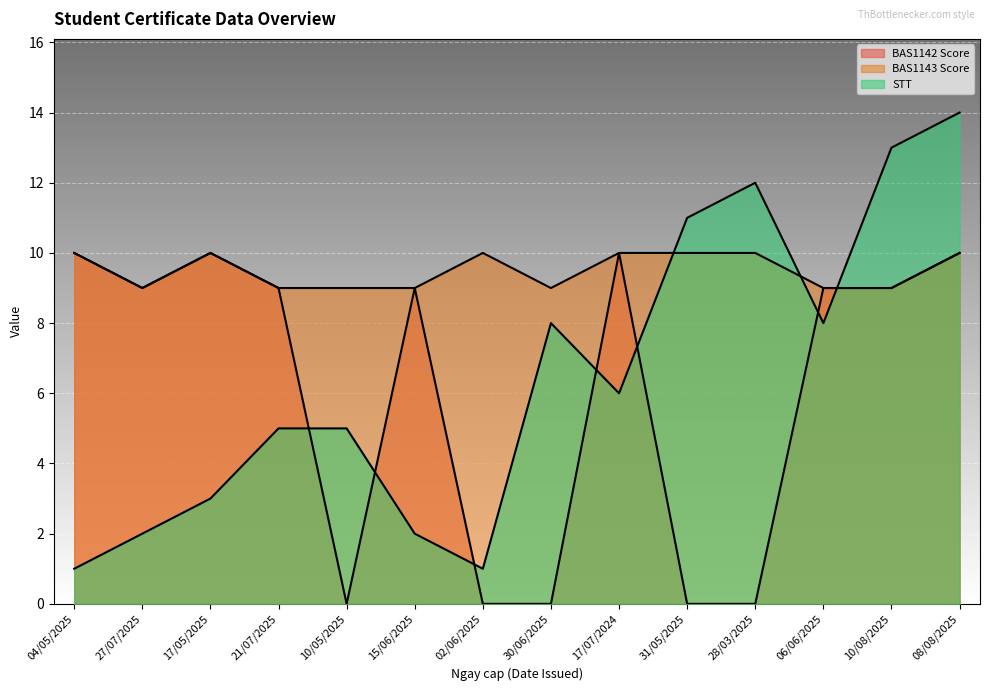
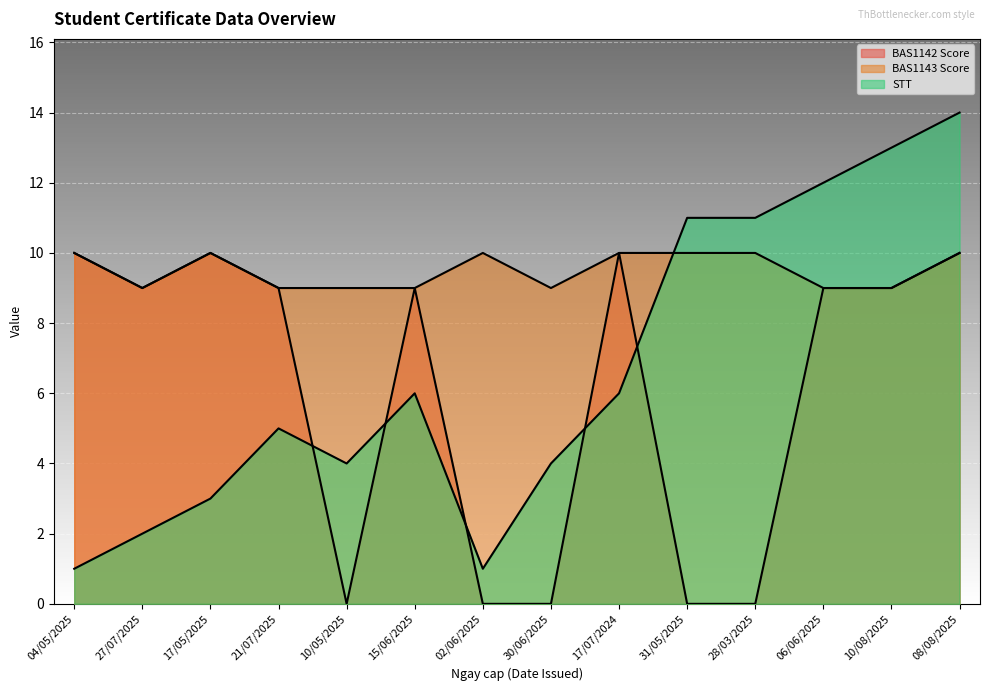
STT, 10/05/2025: 5 -> 4
STT, 15/06/2025: 2 -> 6
STT, 30/06/2025: 8 -> 4
STT, 28/03/2025: 12 -> 11
STT, 06/06/2025: 8 -> 12
